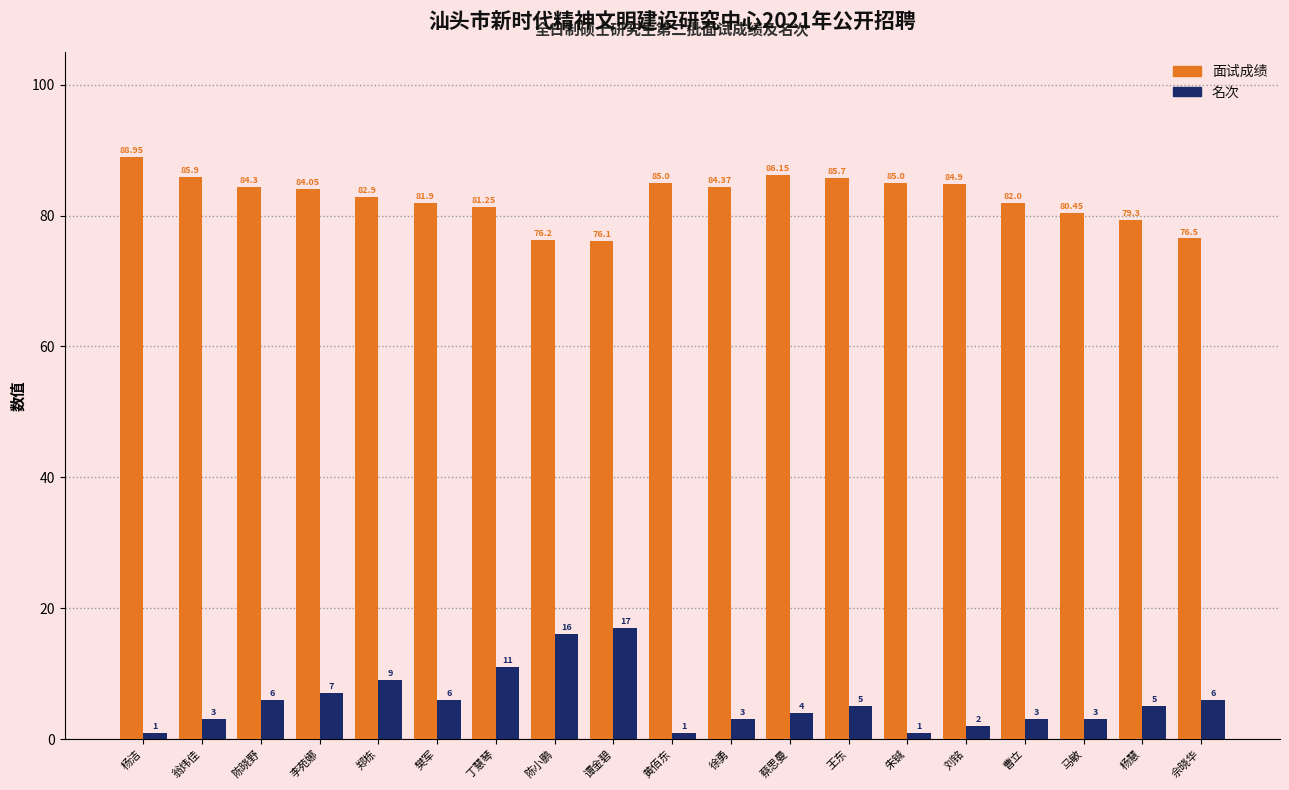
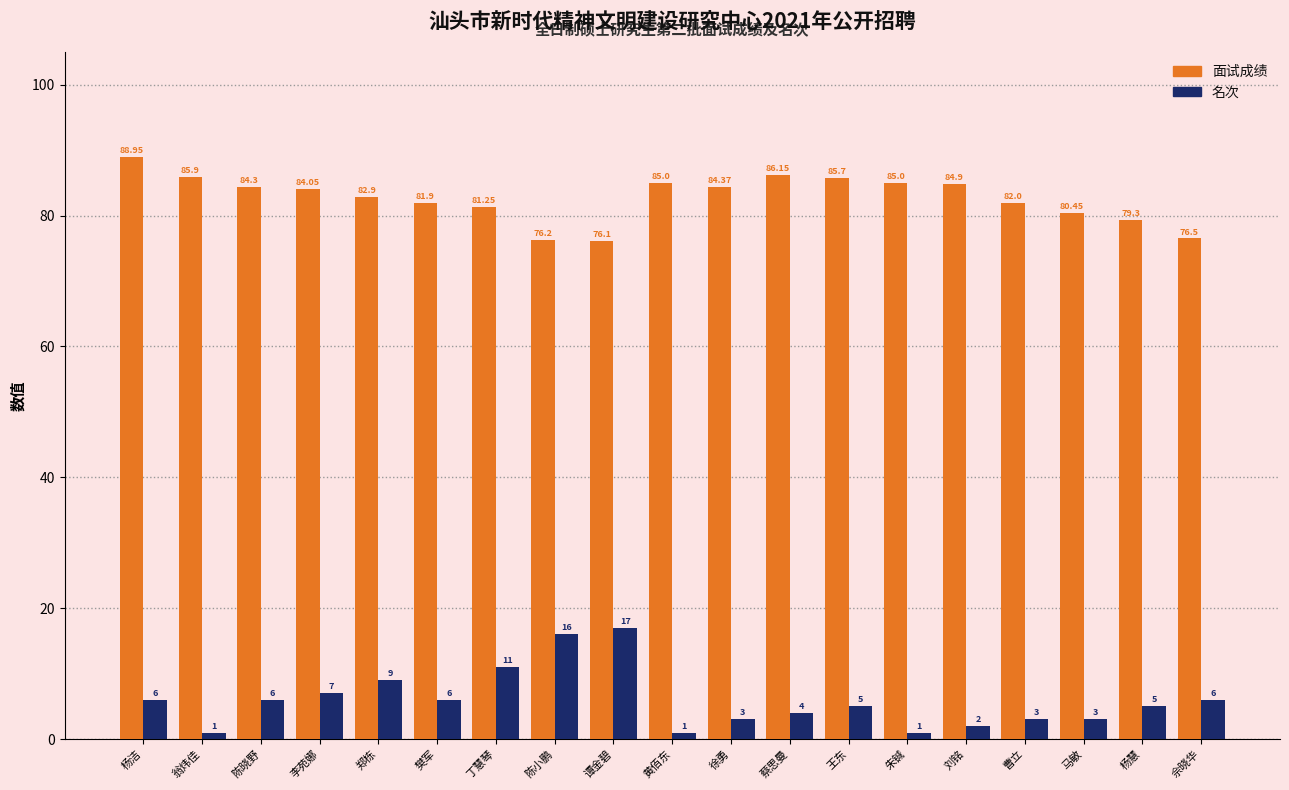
名次, 杨洁: 1 -> 6
名次, 翁炜佳: 3 -> 1
